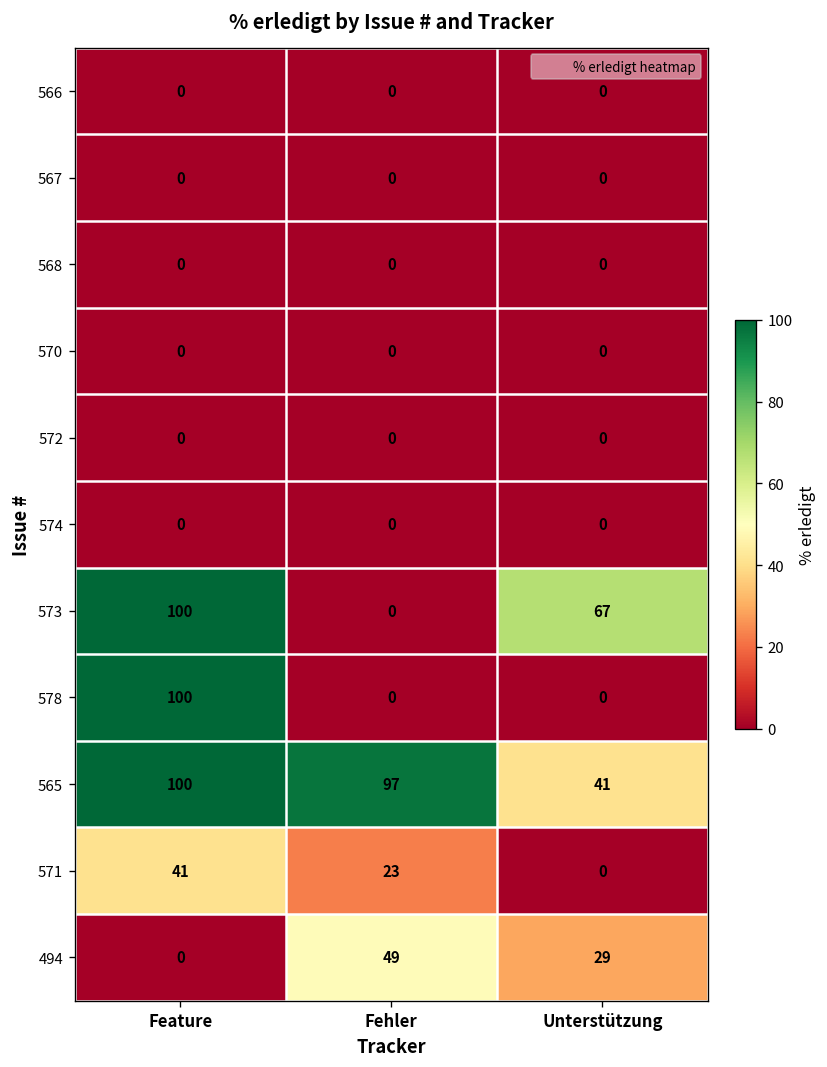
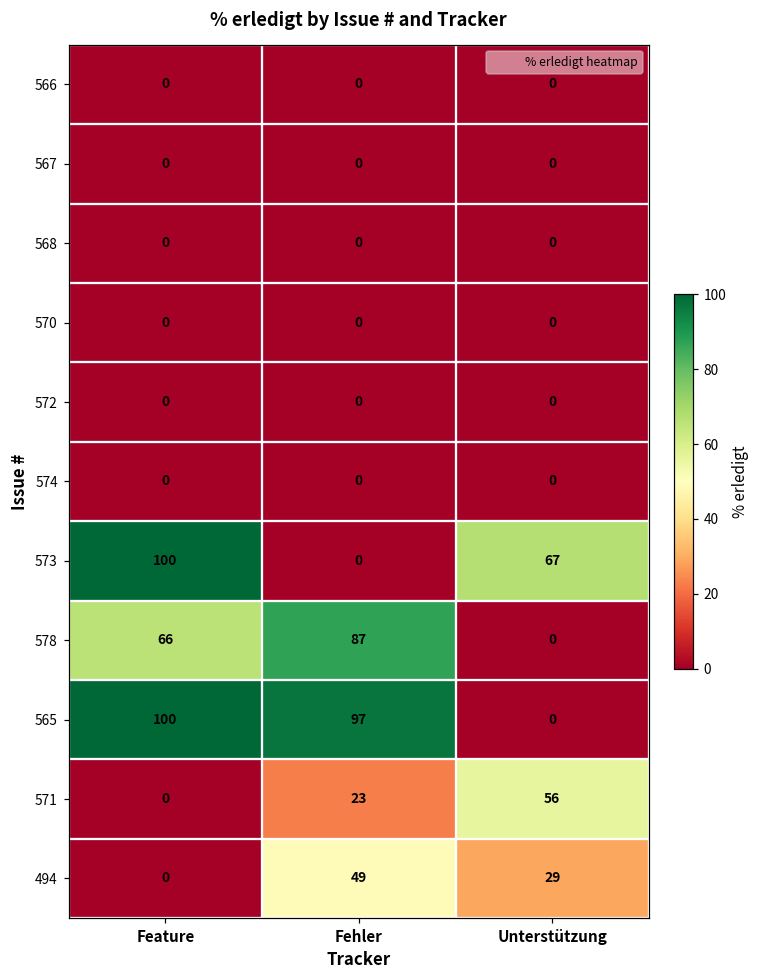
578, Feature: 100 -> 66
578, Fehler: 0 -> 87
565, Unterstützung: 41 -> 0
571, Feature: 41 -> 0
571, Unterstützung: 0 -> 56
